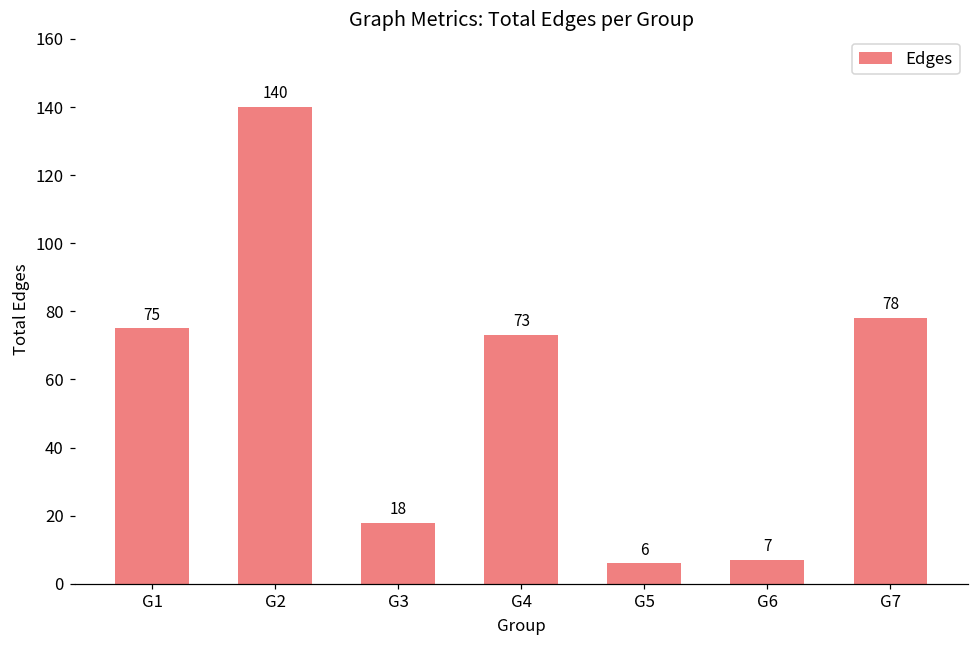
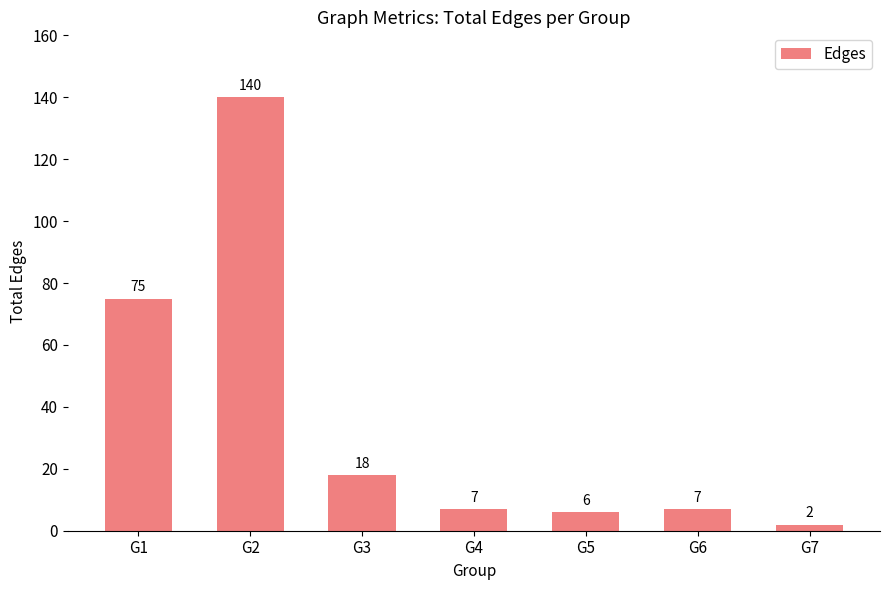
G4: 73 -> 7
G7: 78 -> 2
